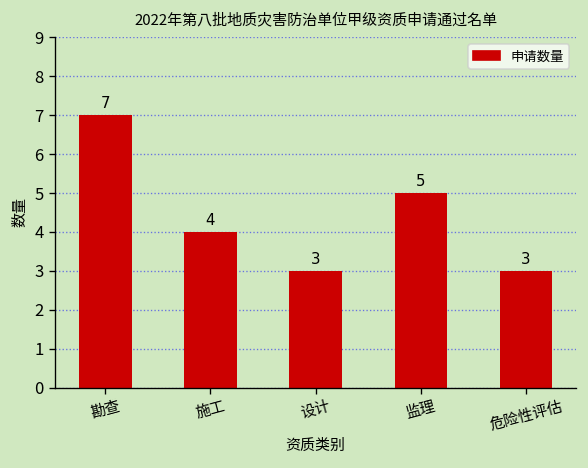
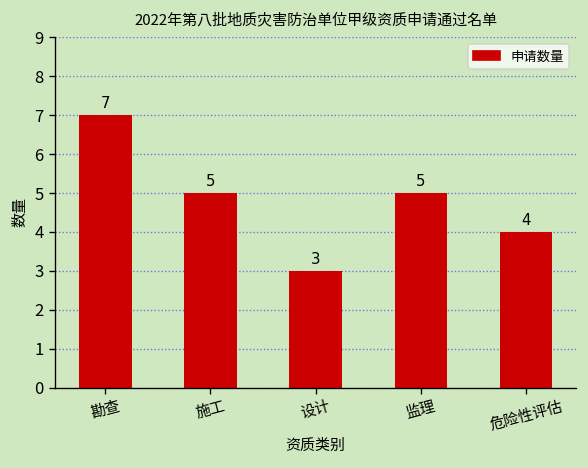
施工: 4 -> 5
危险性评估: 3 -> 4
